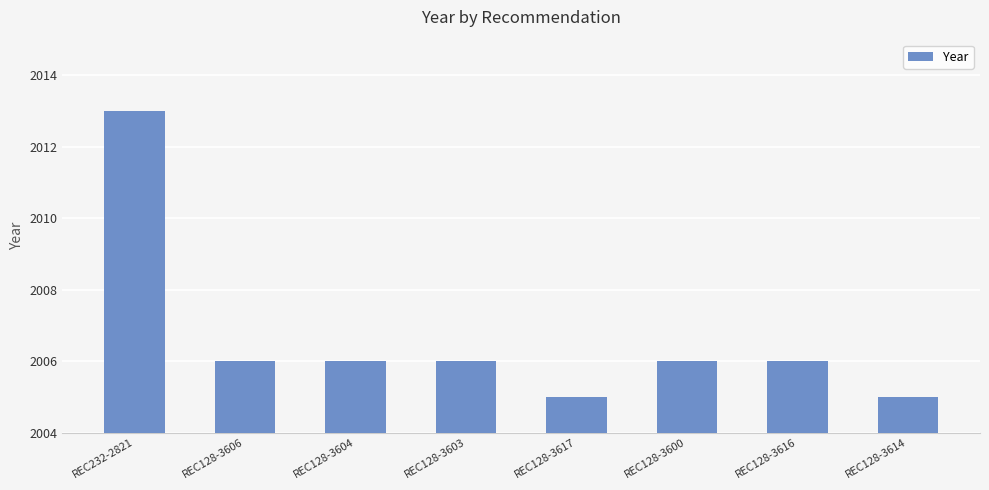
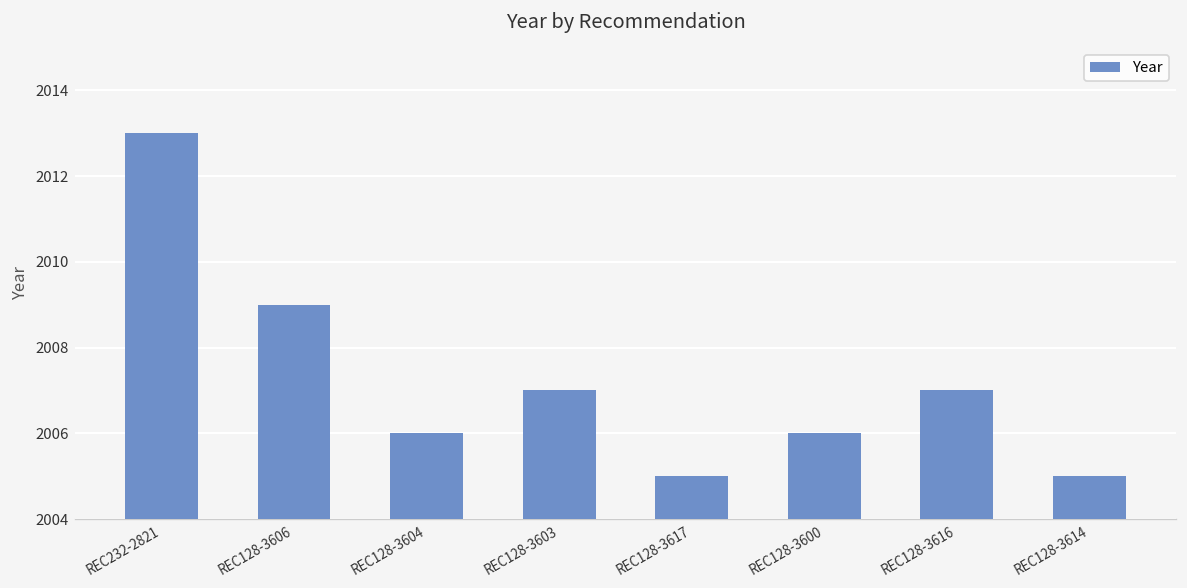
REC128-3606: 2006 -> 2009
REC128-3603: 2006 -> 2007
REC128-3616: 2006 -> 2007
